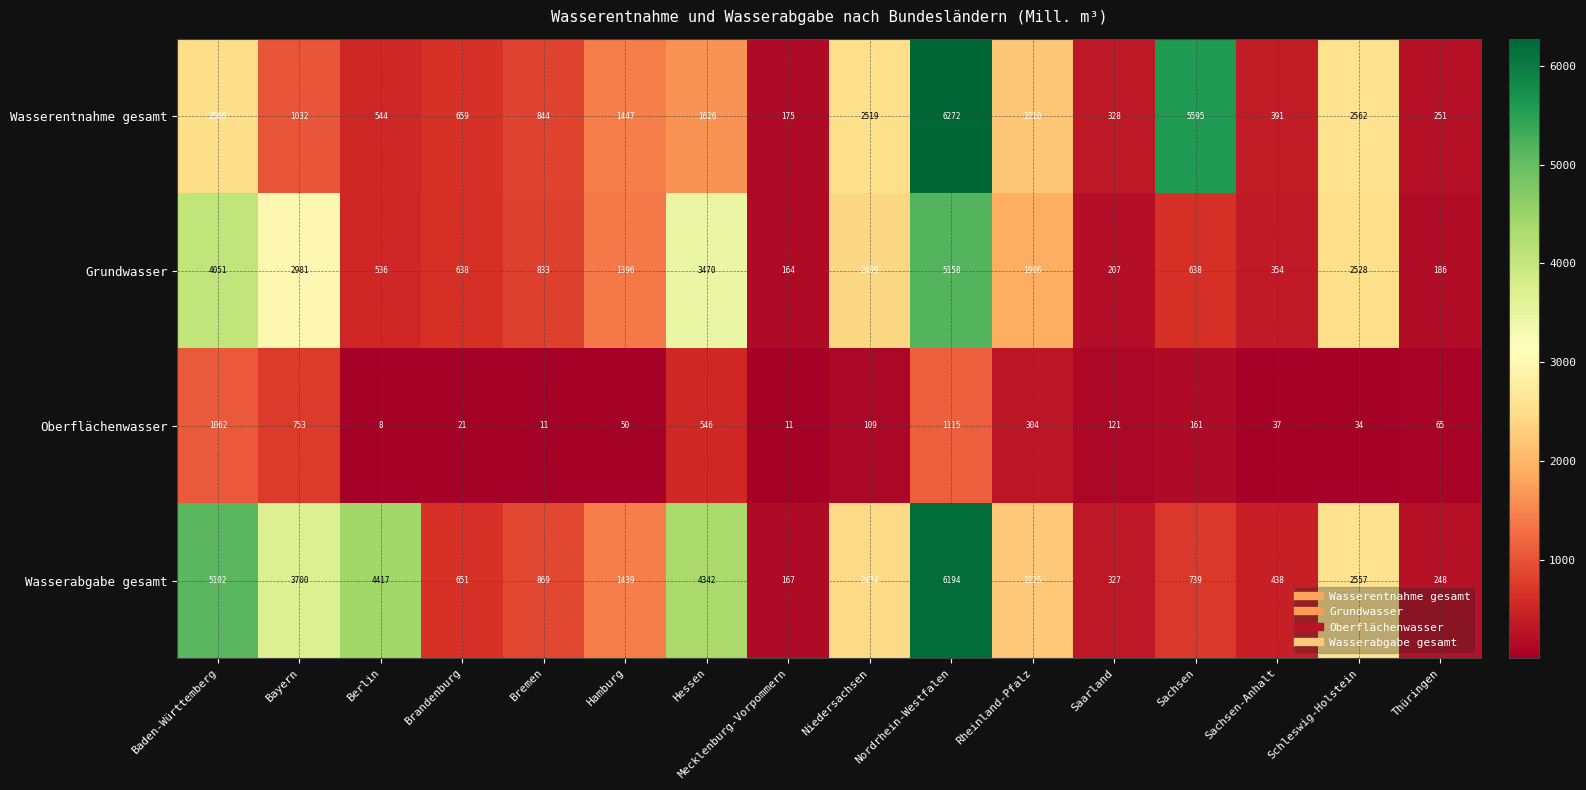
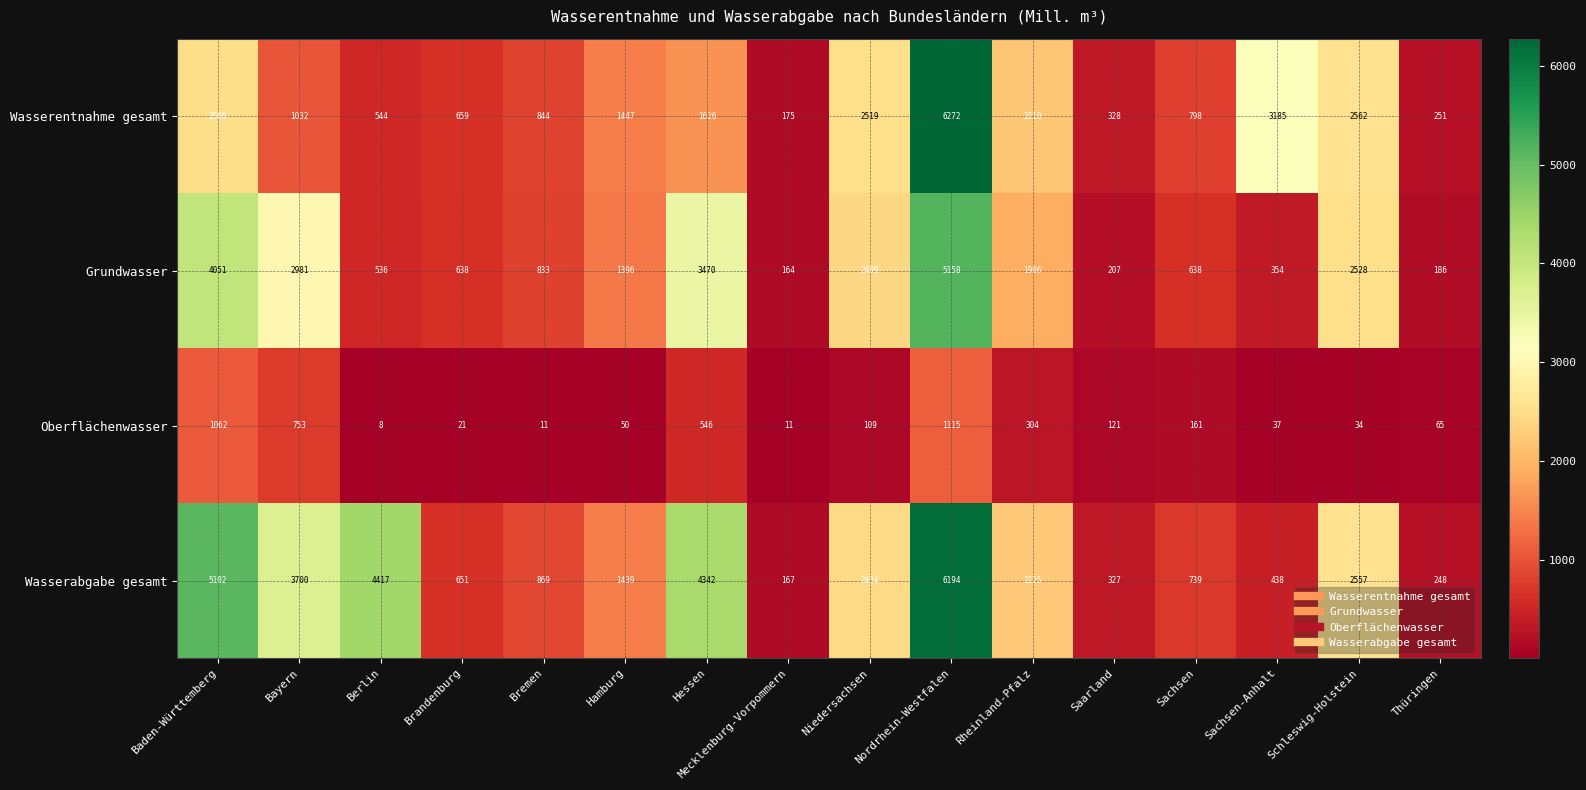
Wasserentnahme gesamt, Sachsen: 5595 -> 798
Wasserentnahme gesamt, Sachsen-Anhalt: 391 -> 3185
